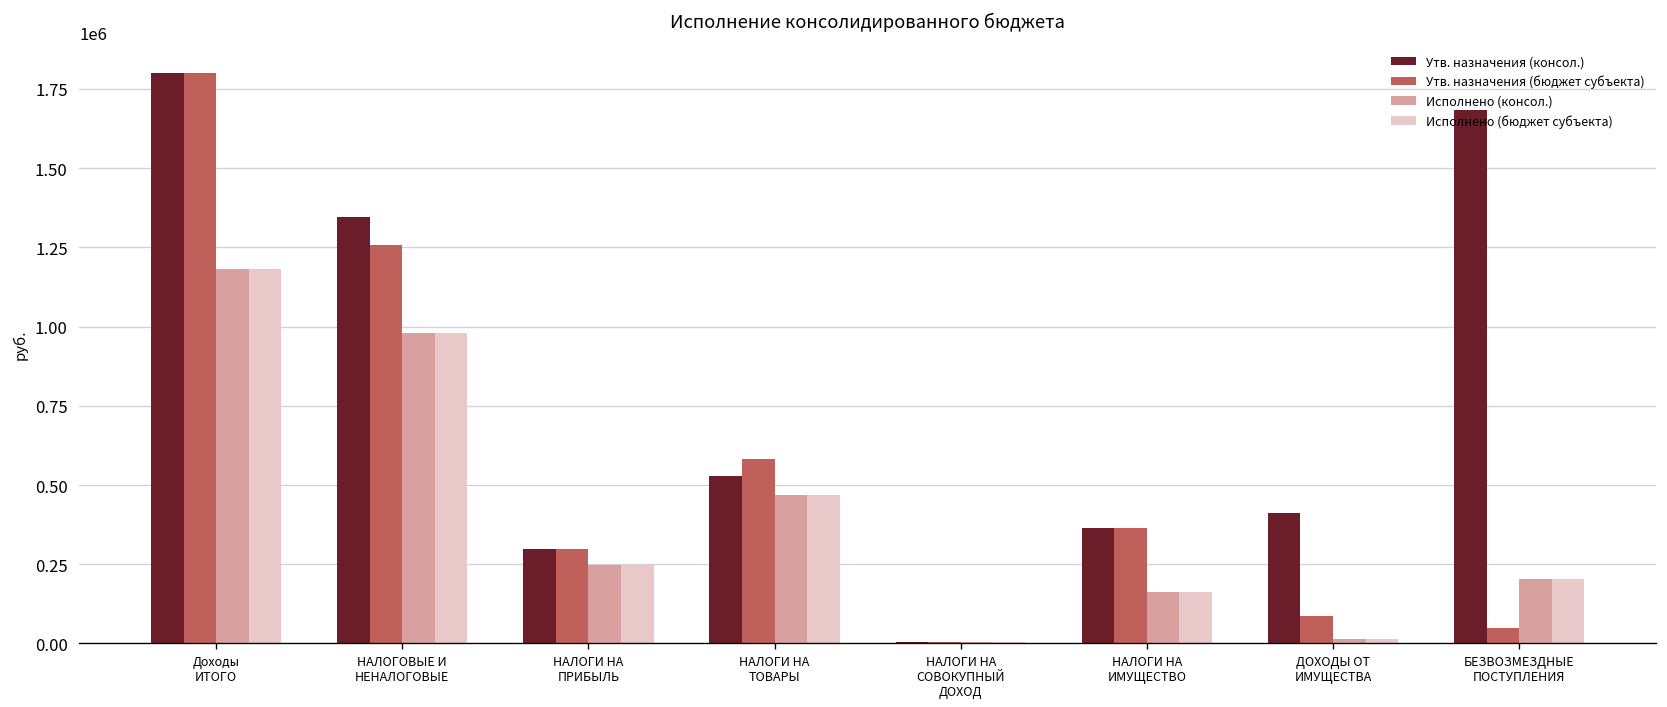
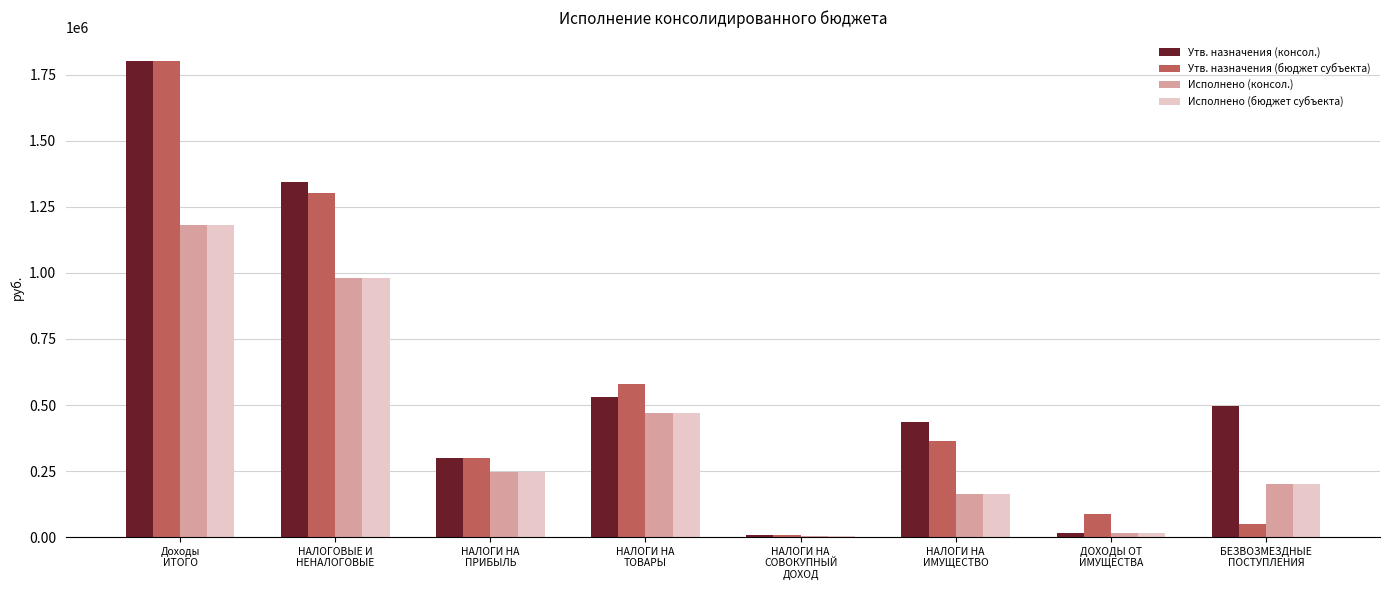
Утв. назначения (бюджет субъекта), НАЛОГОВЫЕ И НЕНАЛОГОВЫЕ: 1260000 -> 1300000
Утв. назначения (консол.), НАЛОГИ НА ИМУЩЕСТВО: 360000 -> 440000
Утв. назначения (консол.), ДОХОДЫ ОТ ИМУЩЕСТВА: 410000 -> 20000
Утв. назначения (консол.), БЕЗВОЗМЕЗДНЫЕ ПОСТУПЛЕНИЯ: 1680000 -> 500000
